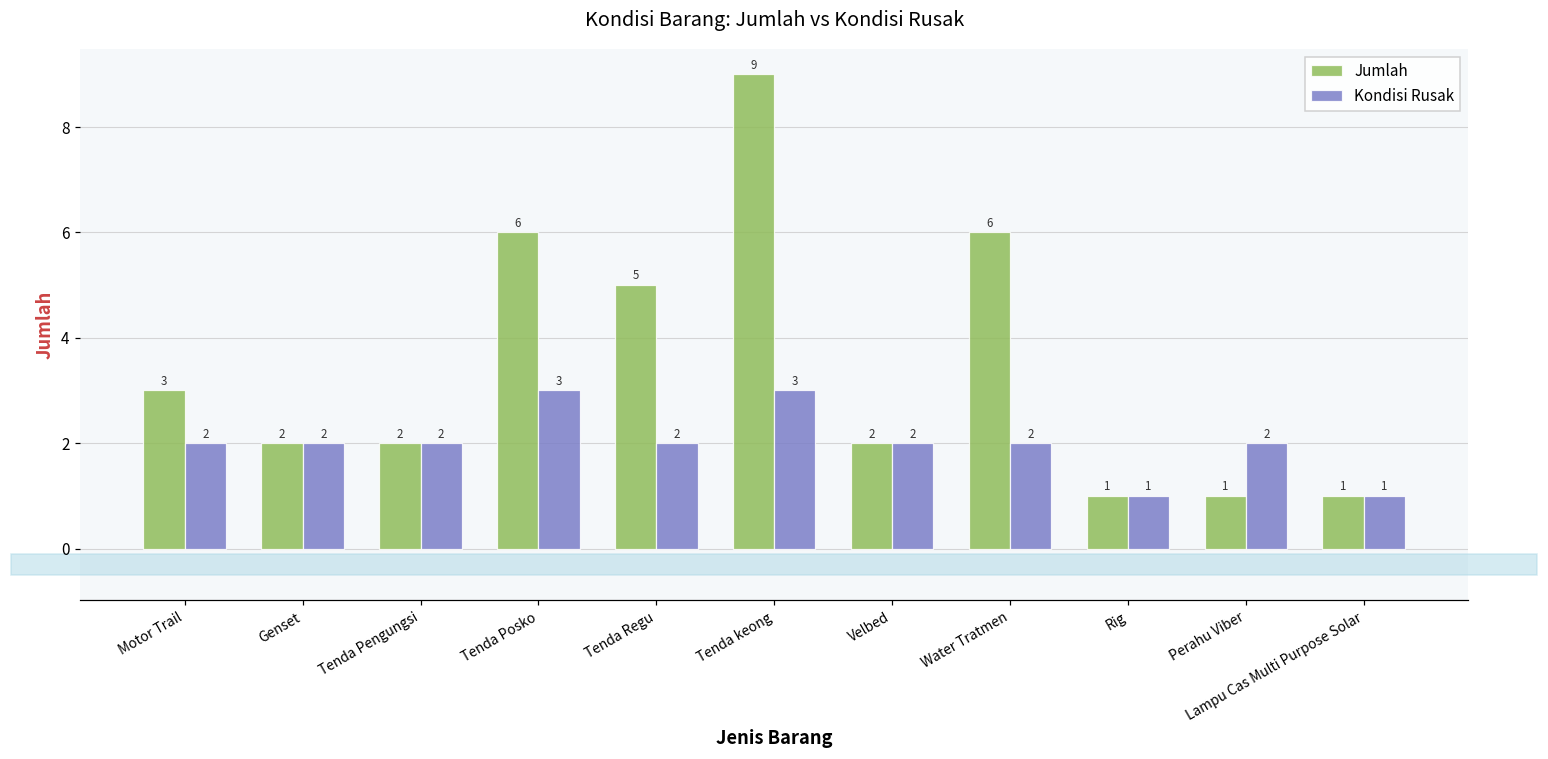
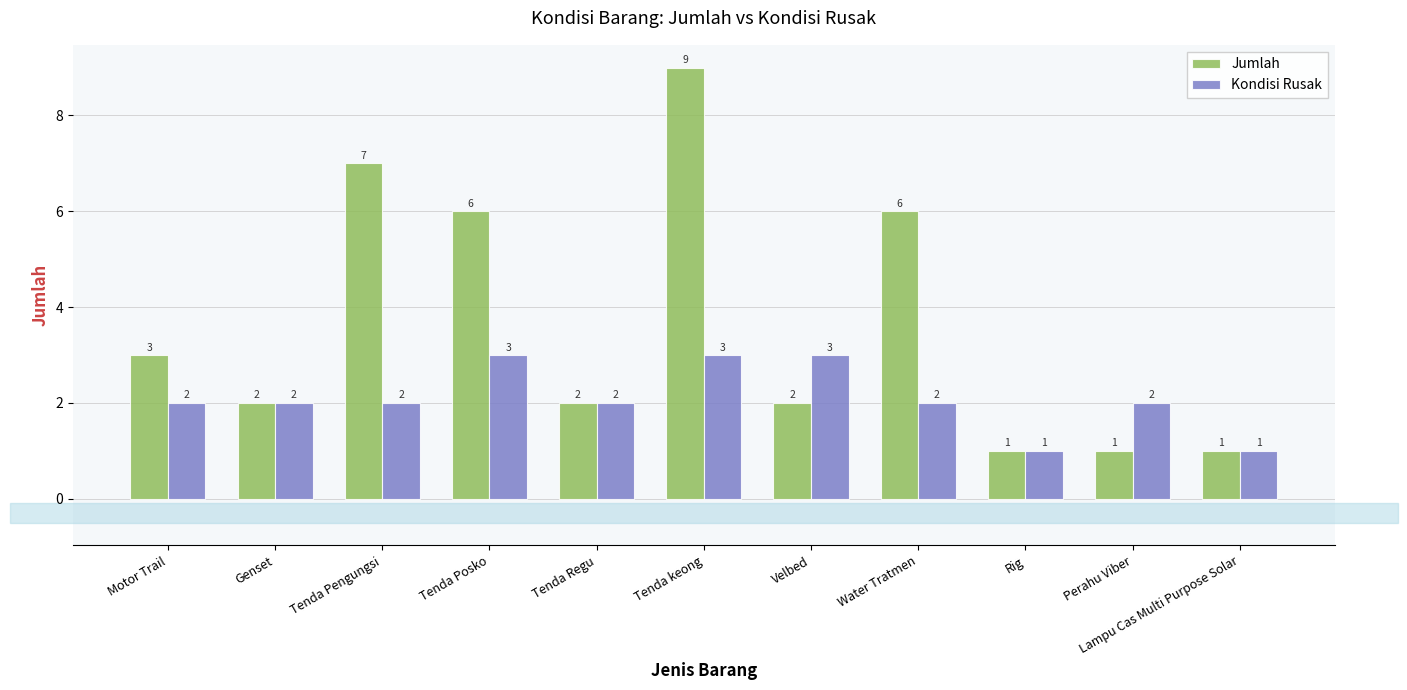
Jumlah, Tenda Pengungsi: 2 -> 7
Jumlah, Tenda Regu: 5 -> 2
Kondisi Rusak, Velbed: 2 -> 3
